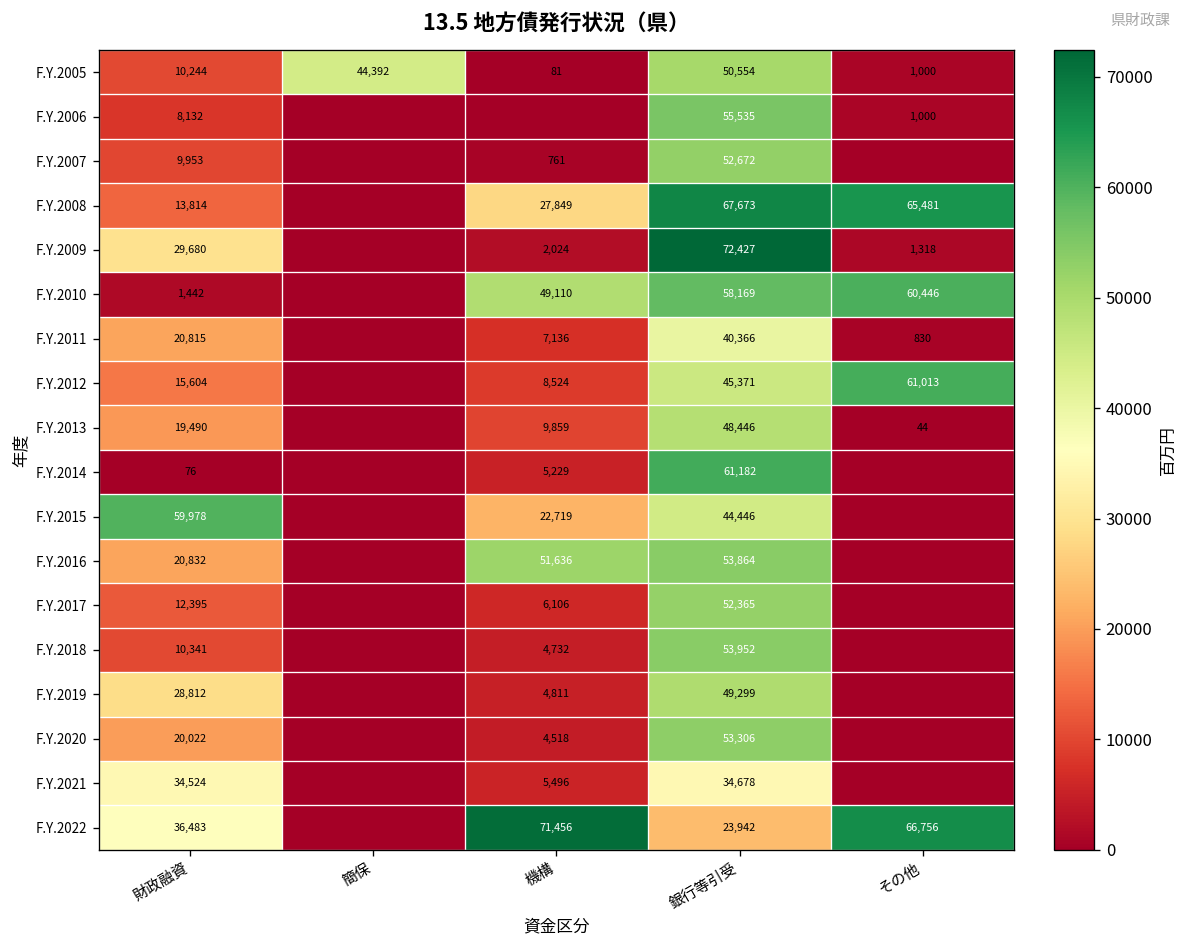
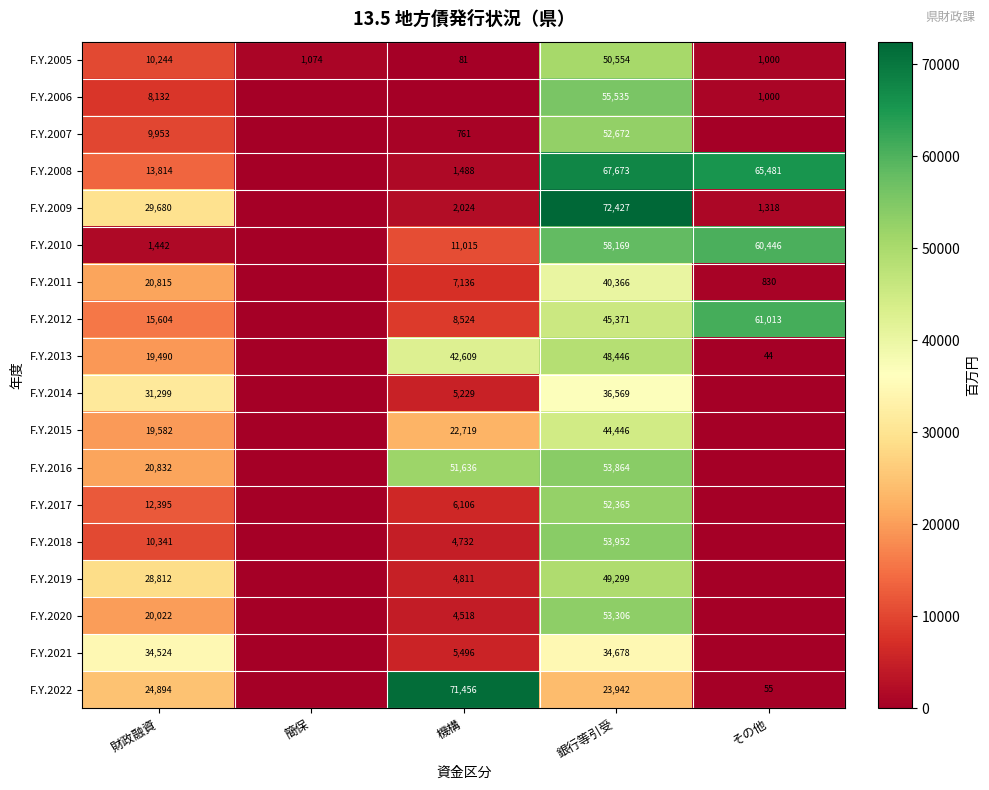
F.Y.2005, 簡保: 44,392 -> 1,074
F.Y.2008, 機構: 27,849 -> 1,488
F.Y.2010, 機構: 49,110 -> 11,015
F.Y.2013, 機構: 9,859 -> 42,609
F.Y.2014, 財政融資: 76 -> 31,299
F.Y.2014, 銀行等引受: 61,182 -> 36,569
F.Y.2015, 財政融資: 59,978 -> 19,582
F.Y.2022, 財政融資: 36,483 -> 24,894
F.Y.2022, その他: 66,756 -> 55
